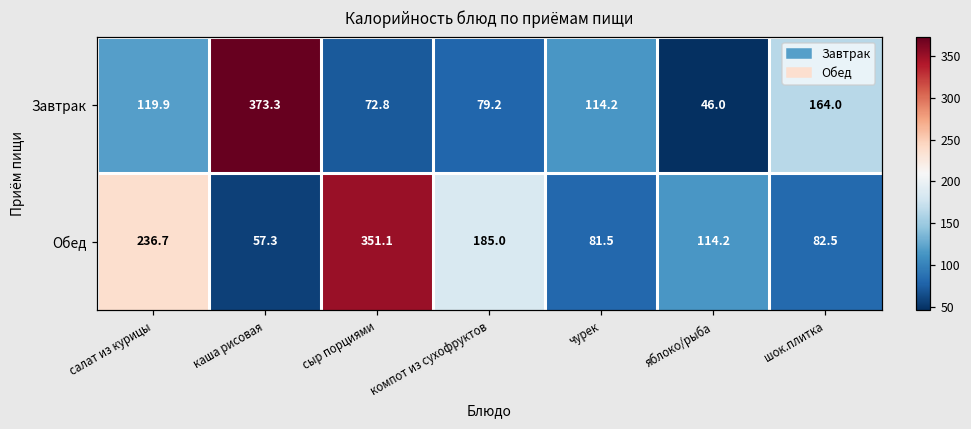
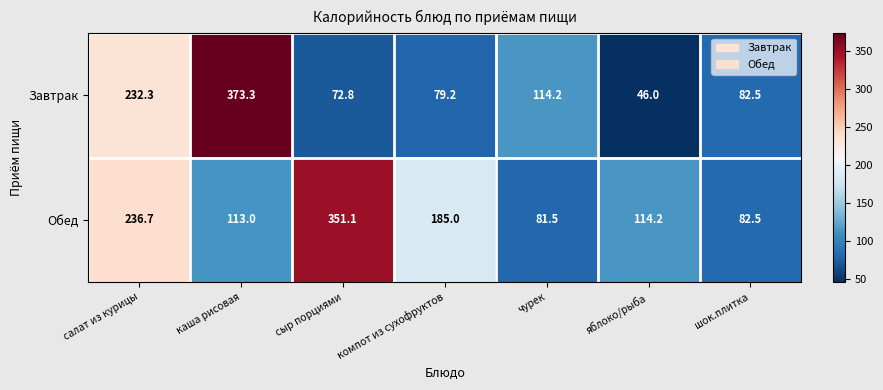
Завтрак, салат из курицы: 119.9 -> 232.3
Завтрак, шок.плитка: 164.0 -> 82.5
Обед, каша рисовая: 57.3 -> 113.0
